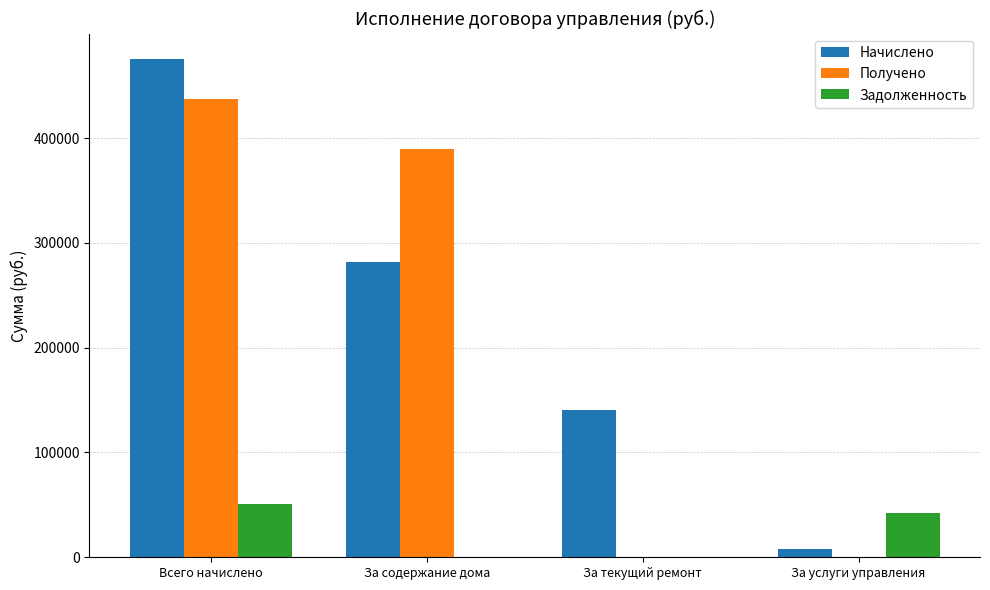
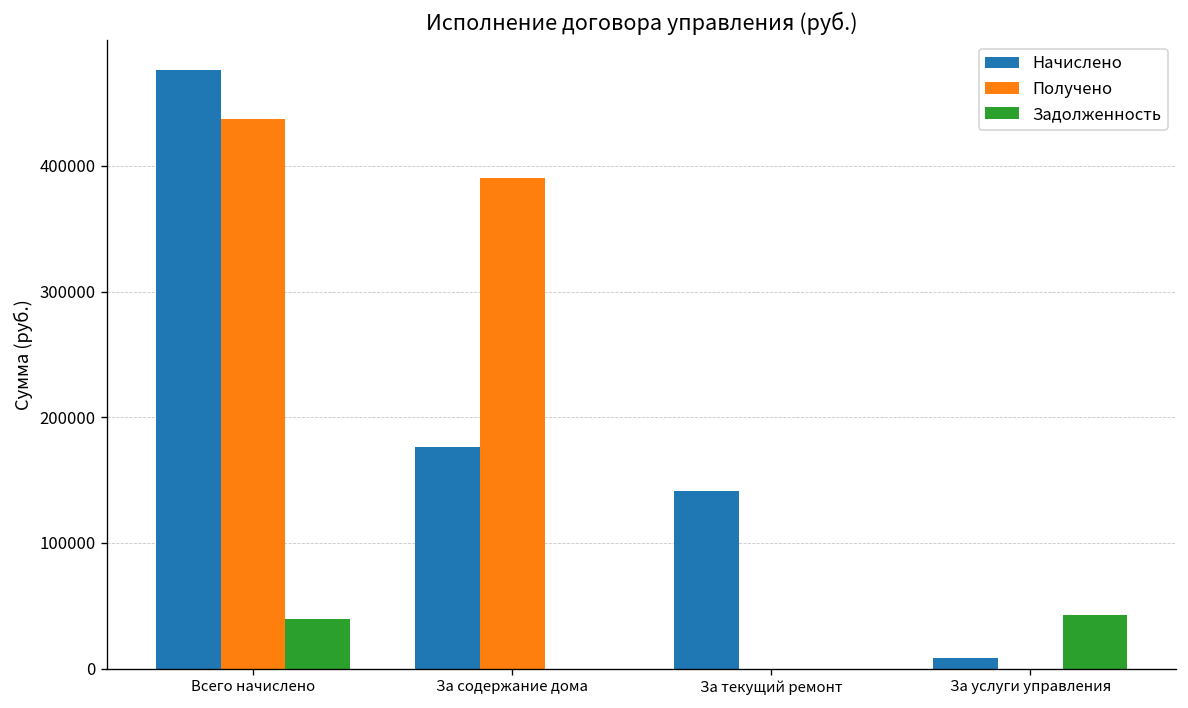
Задолженность, Всего начислено: 51000 -> 40000
Начислено, За содержание дома: 282000 -> 177000
